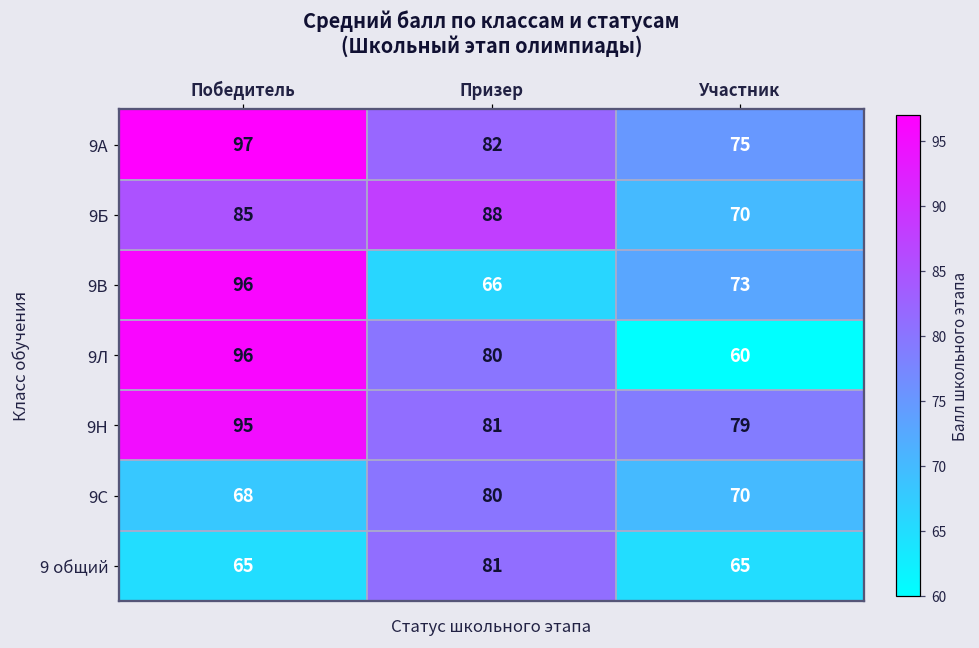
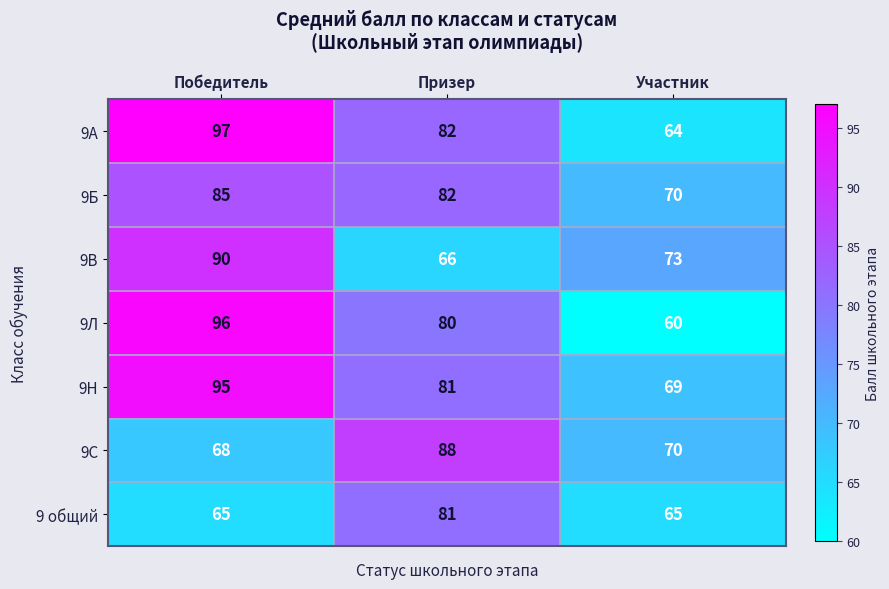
9А, Участник: 75 -> 64
9Б, Призер: 88 -> 82
9В, Победитель: 96 -> 90
9Н, Участник: 79 -> 69
9С, Призер: 80 -> 88
